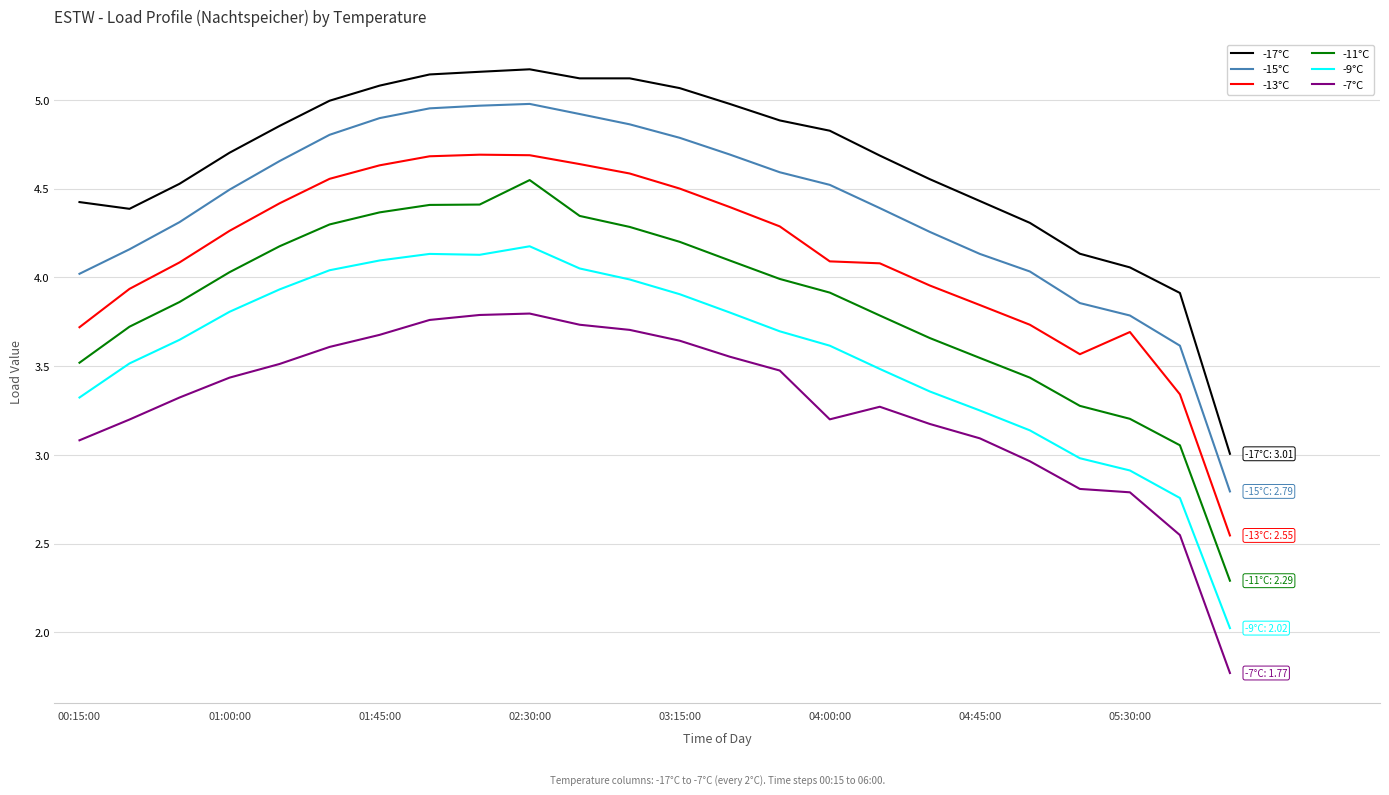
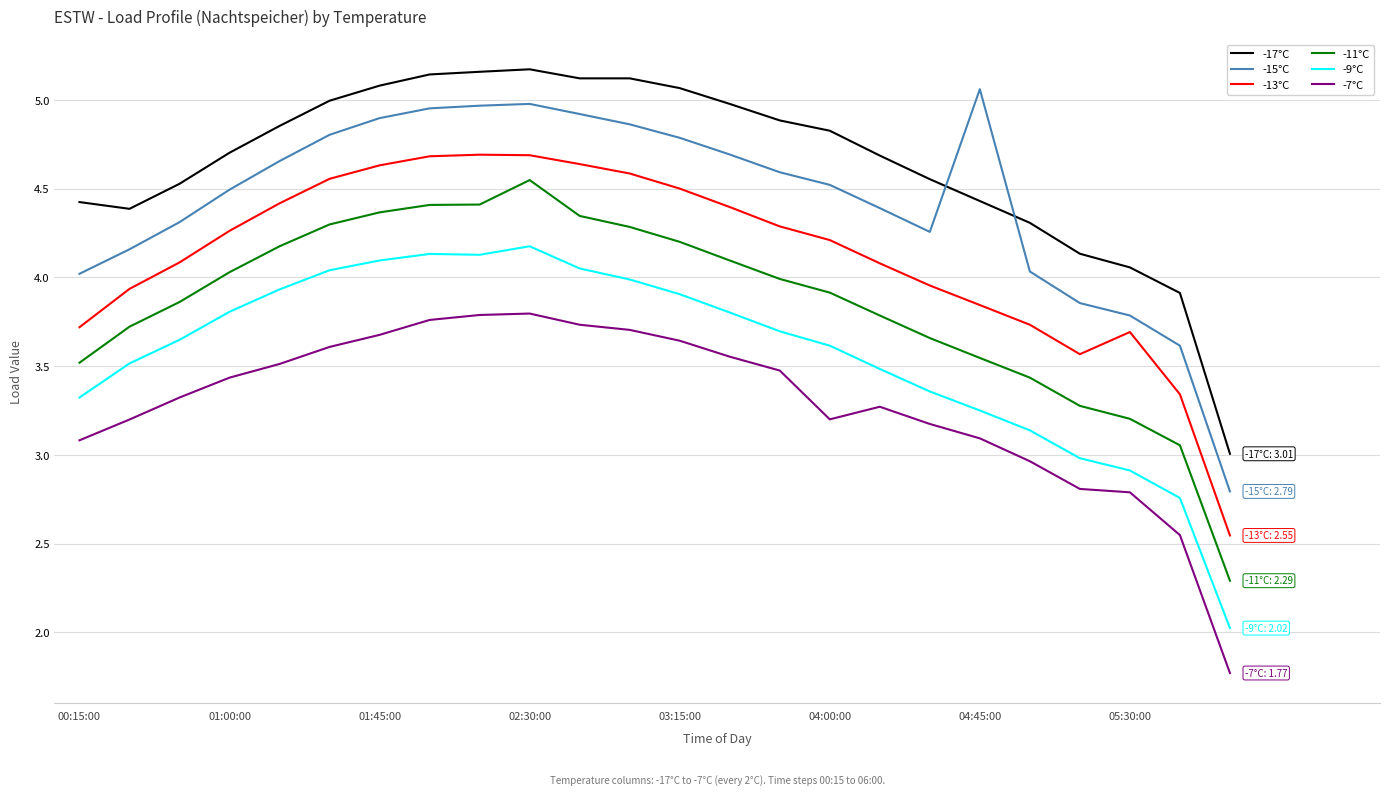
-13°C, 04:00:00: 4.09 -> 4.21
-15°C, 04:45:00: 4.13 -> 5.06
